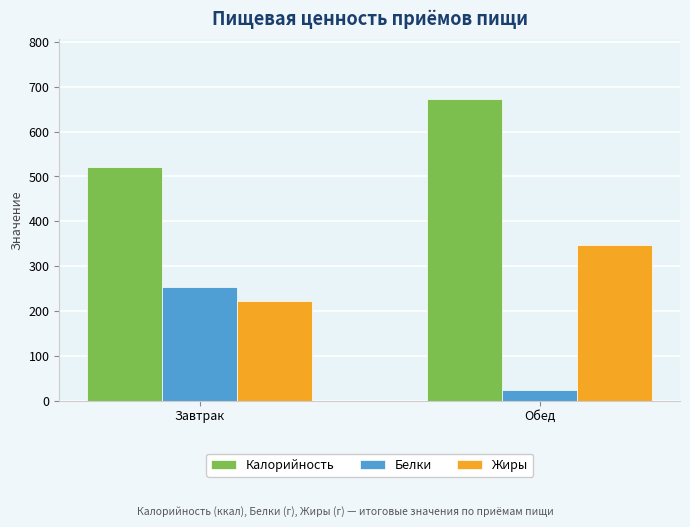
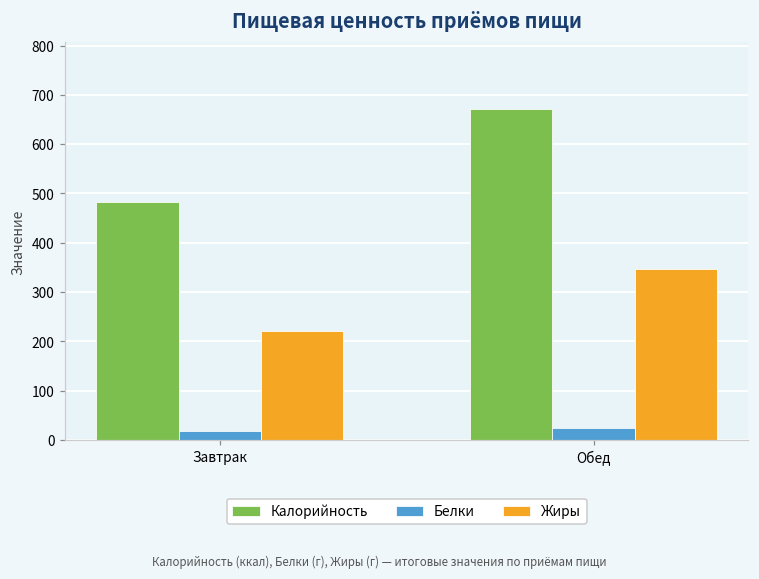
Калорийность, Завтрак: 520 -> 480
Белки, Завтрак: 250 -> 20
